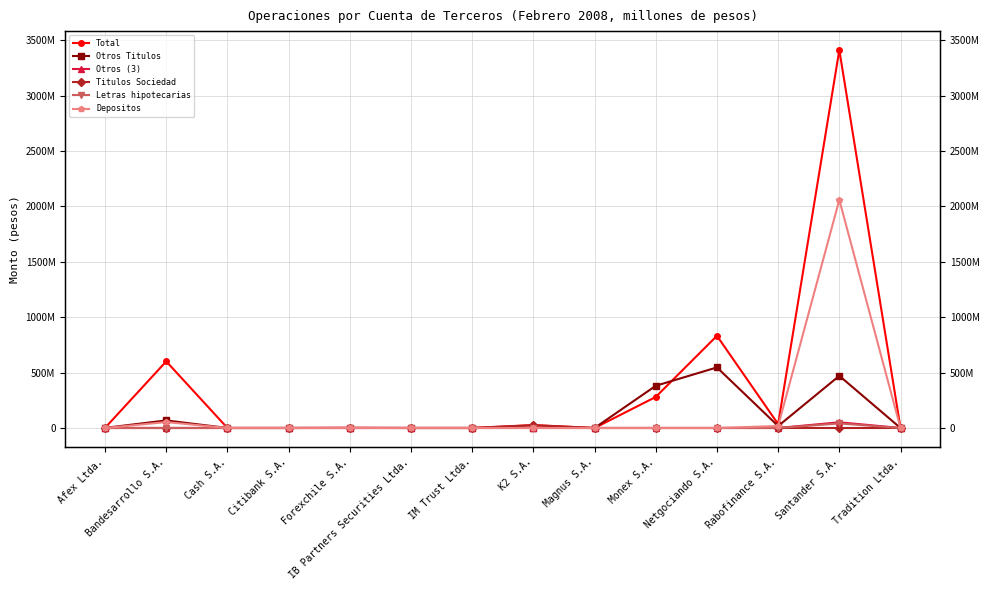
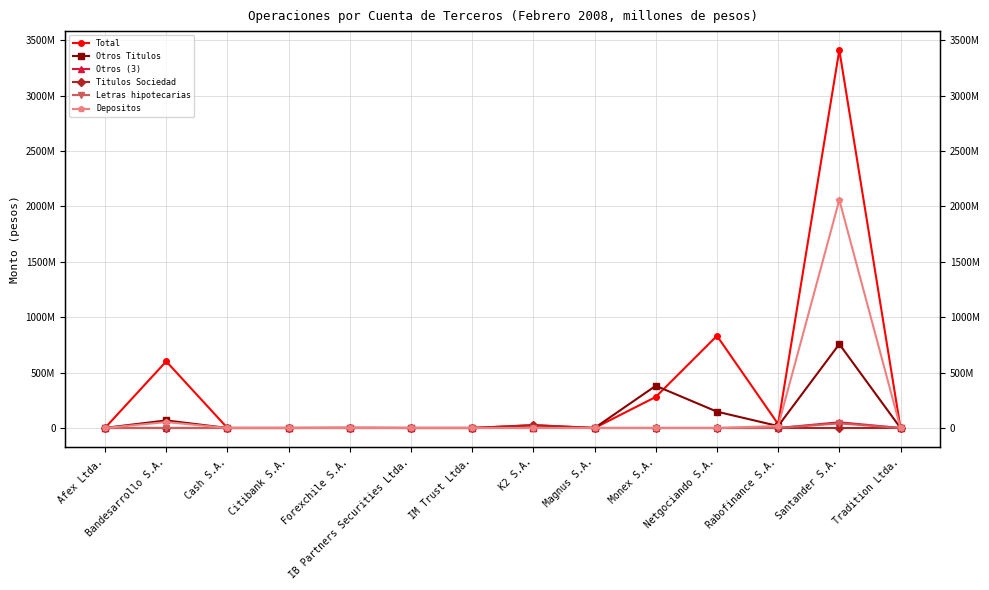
Otros Titulos, Netgociando S.A.: 550000000 -> 150000000
Otros Titulos, Santander S.A.: 470000000 -> 760000000
